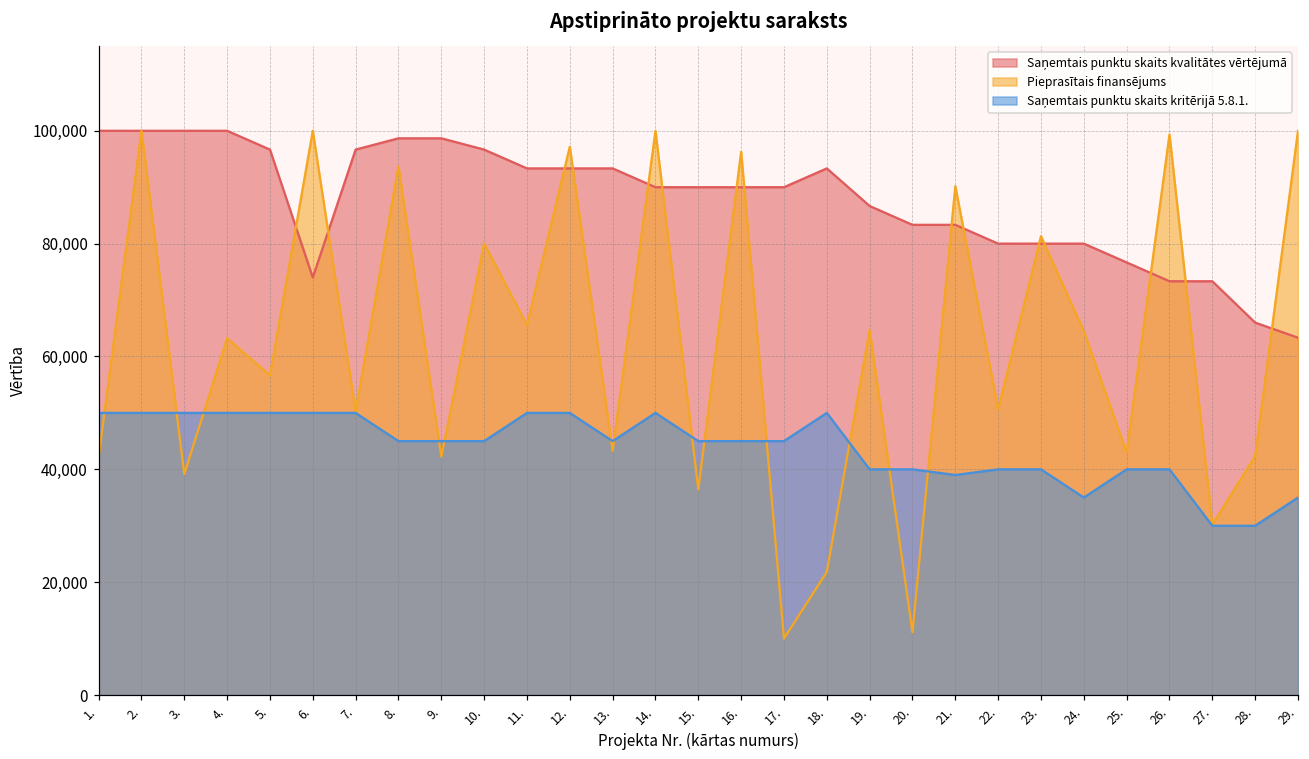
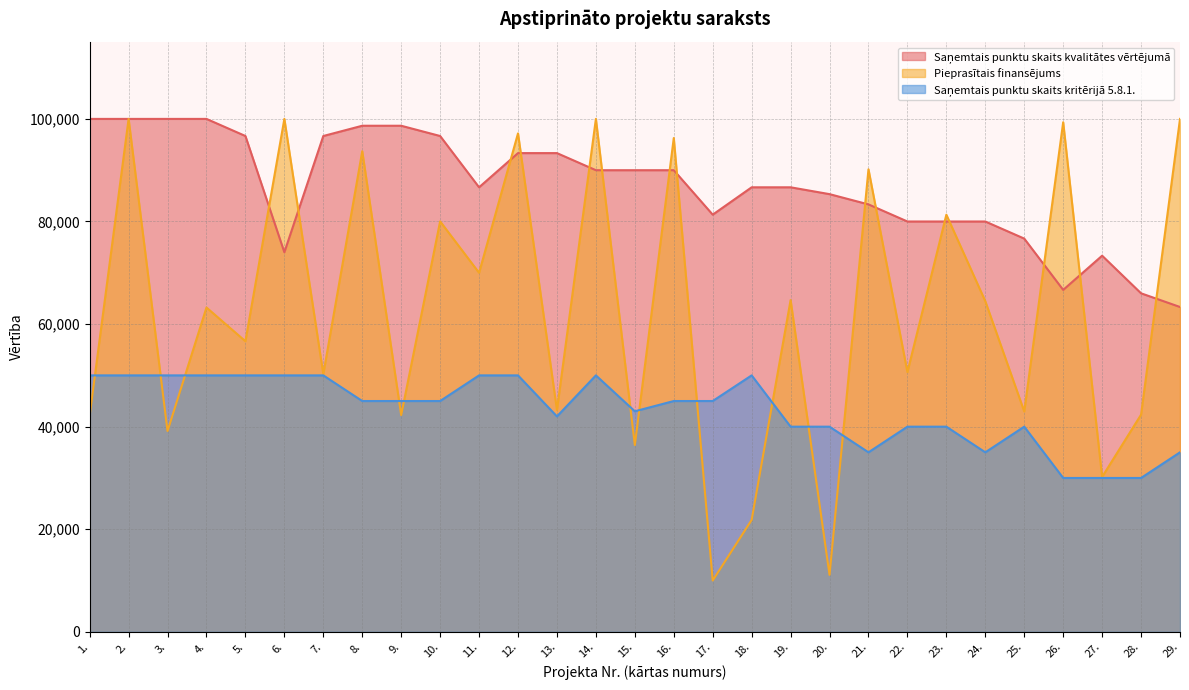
Saņemtais punktu skaits kvalitātes vērtējumā, 11.: 93,000 -> 87,000
Pieprasītais finansējums, 11.: 66,000 -> 70,000
Saņemtais punktu skaits kritērijā 5.8.1., 13.: 45,000 -> 42,000
Saņemtais punktu skaits kritērijā 5.8.1., 15.: 45,000 -> 43,000
Saņemtais punktu skaits kvalitātes vērtējumā, 17.: 90,000 -> 81,000
Saņemtais punktu skaits kvalitātes vērtējumā, 18.: 93,000 -> 87,000
Saņemtais punktu skaits kvalitātes vērtējumā, 20.: 83,000 -> 85,000
Saņemtais punktu skaits kritērijā 5.8.1., 21.: 39,000 -> 35,000
Saņemtais punktu skaits kvalitātes vērtējumā, 26.: 73,000 -> 67,000
Saņemtais punktu skaits kritērijā 5.8.1., 26.: 40,000 -> 30,000
